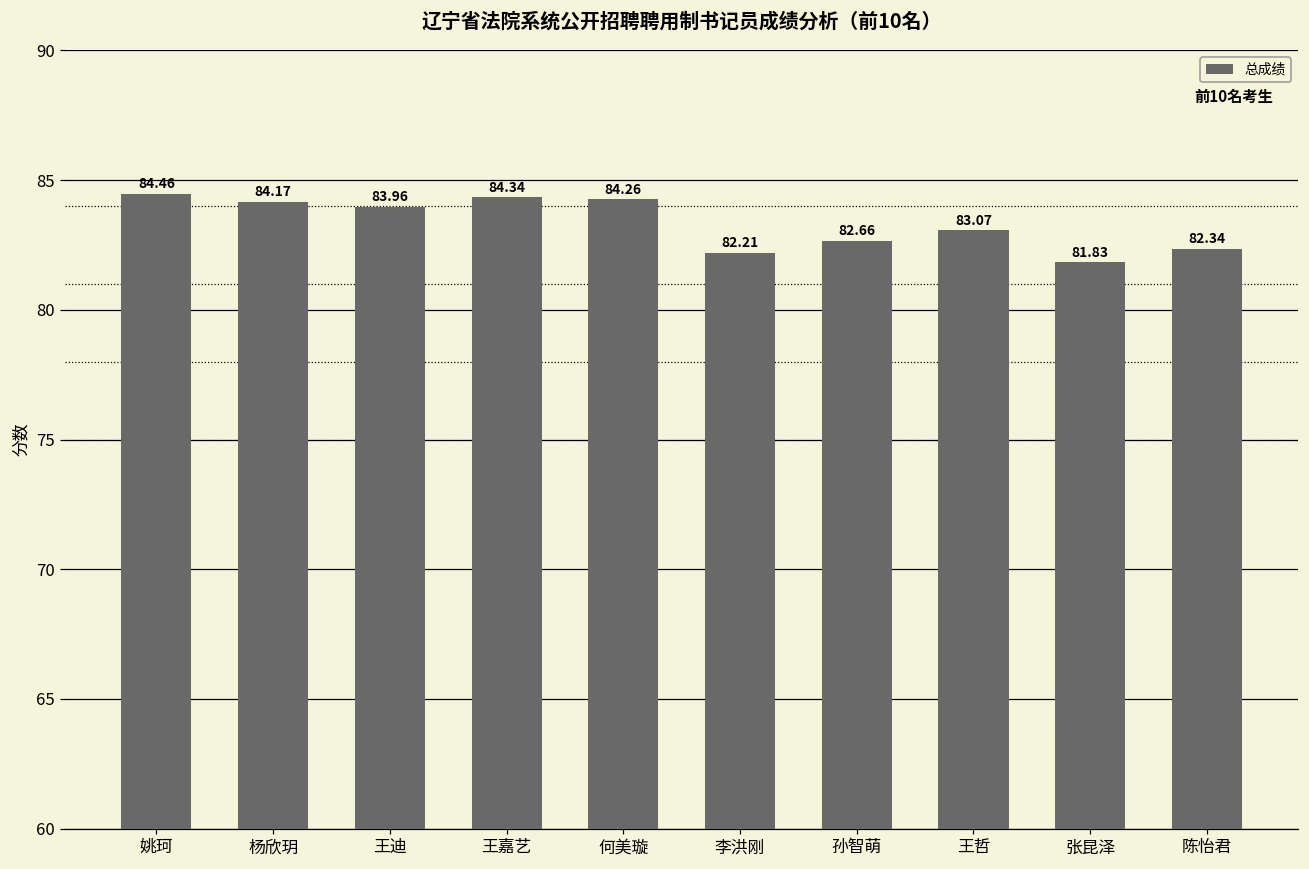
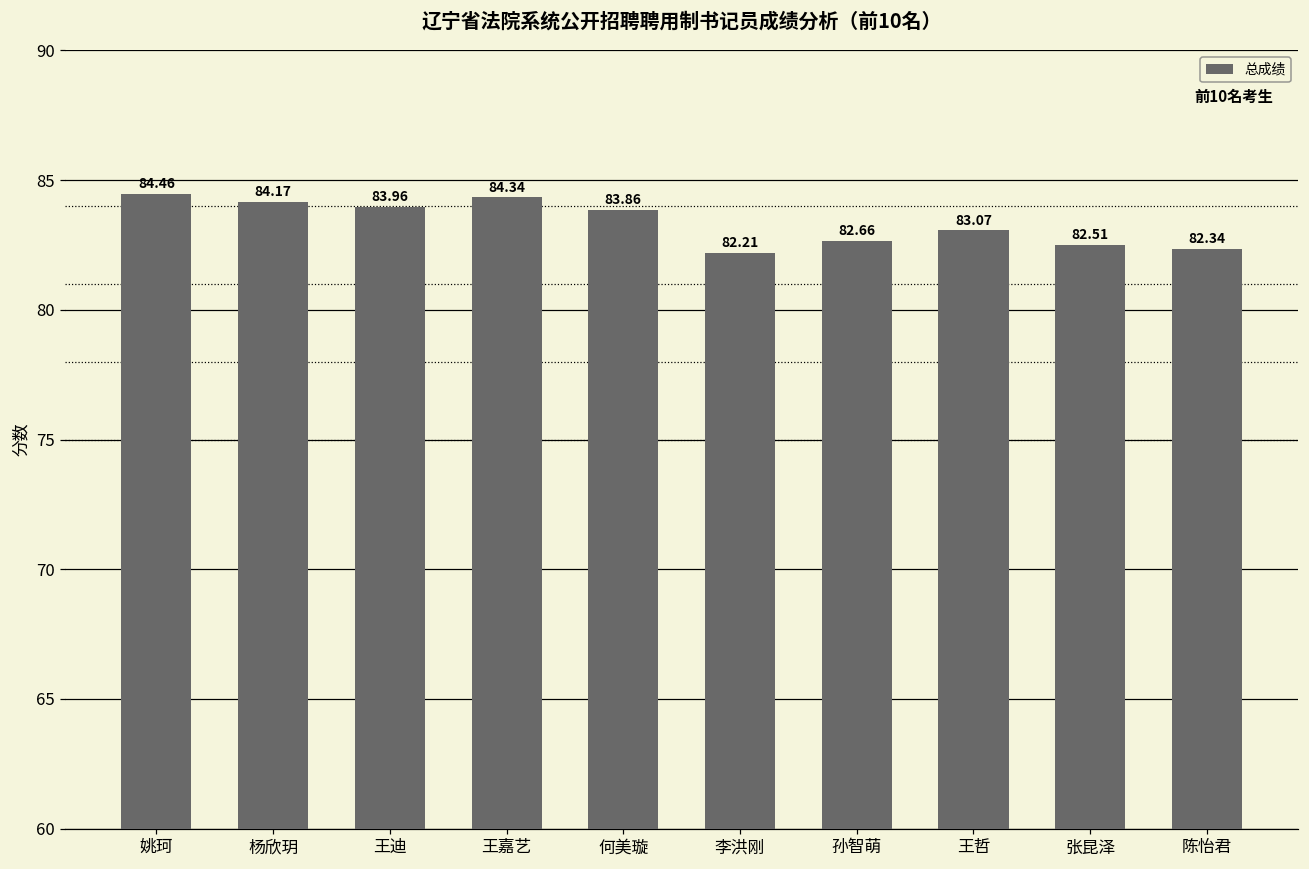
何美璇: 84.26 -> 83.86
张昆泽: 81.83 -> 82.51
